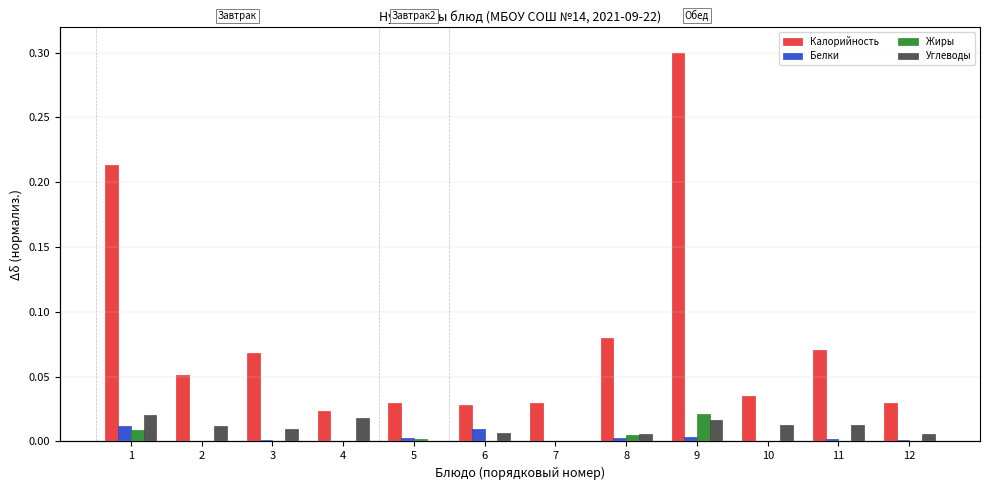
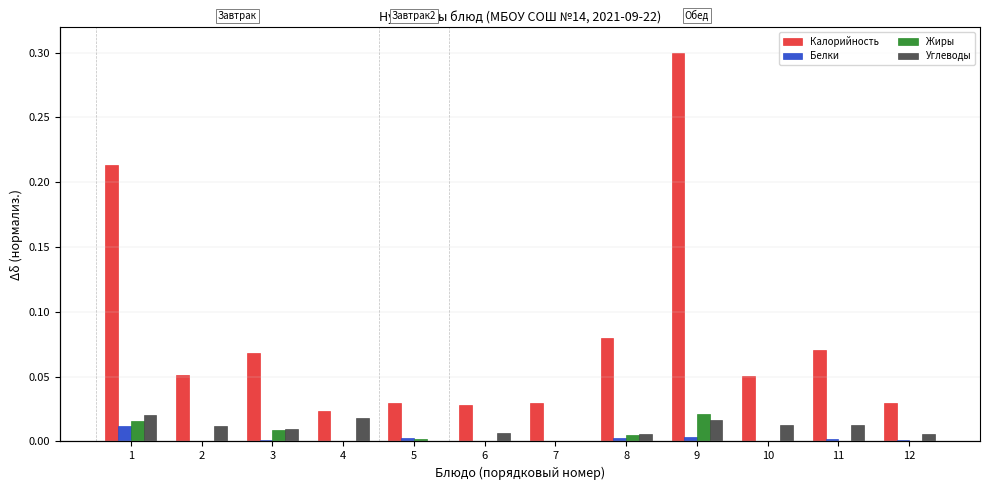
Жиры, 1: 0.009 -> 0.016
Жиры, 3: 0.001 -> 0.009
Белки, 6: 0.010 -> 0.001
Калорийность, 10: 0.035 -> 0.051
